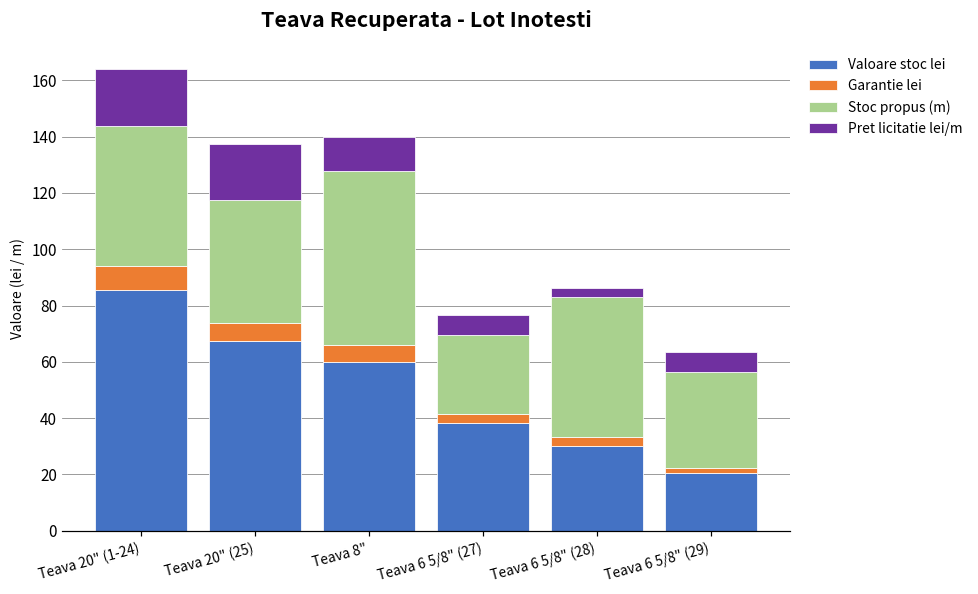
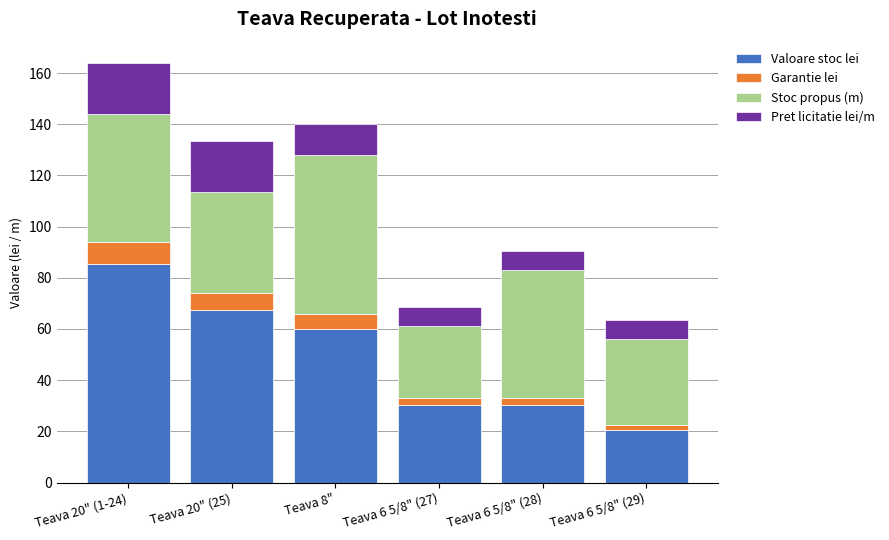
Stoc propus (m), Teava 20" (25): 44 -> 40
Valoare stoc lei, Teava 6 5/8" (27): 38 -> 30
Pret licitatie lei/m, Teava 6 5/8" (28): 3 -> 7
